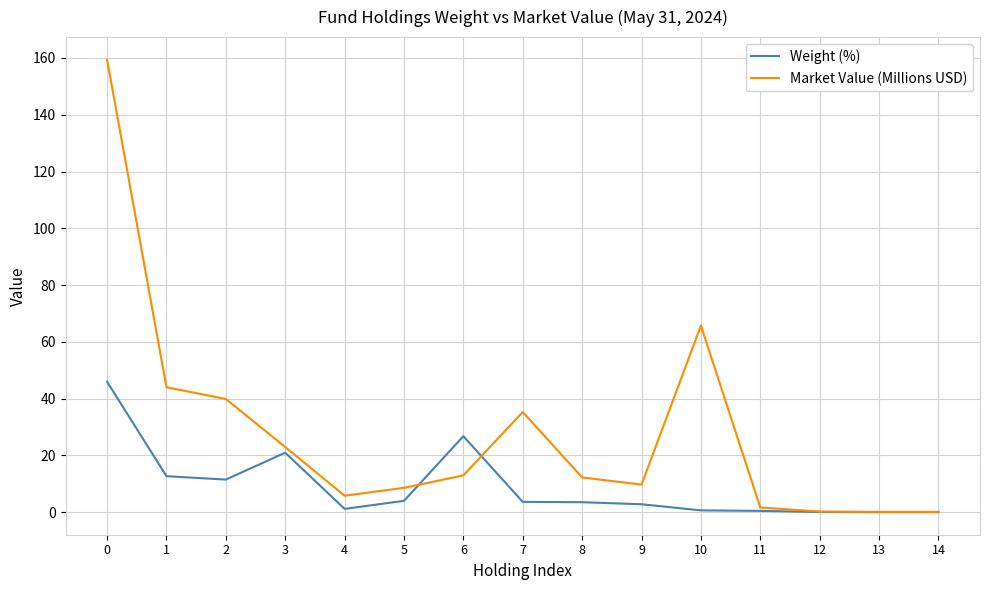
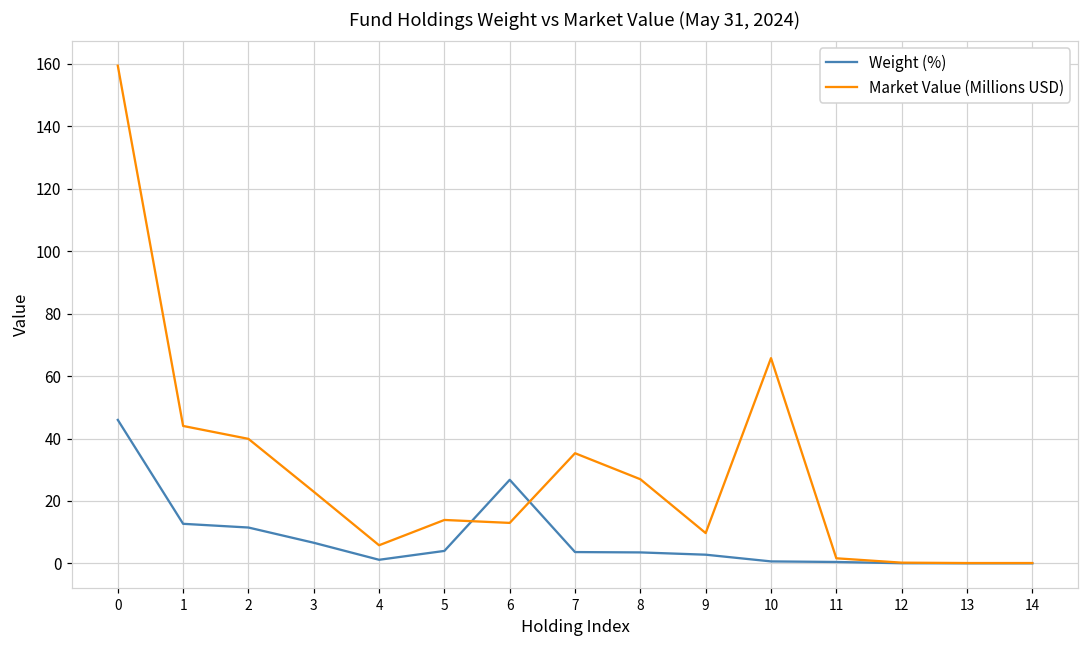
Weight (%), 3: 21 -> 7
Market Value (Millions USD), 5: 9 -> 14
Market Value (Millions USD), 8: 12 -> 27
